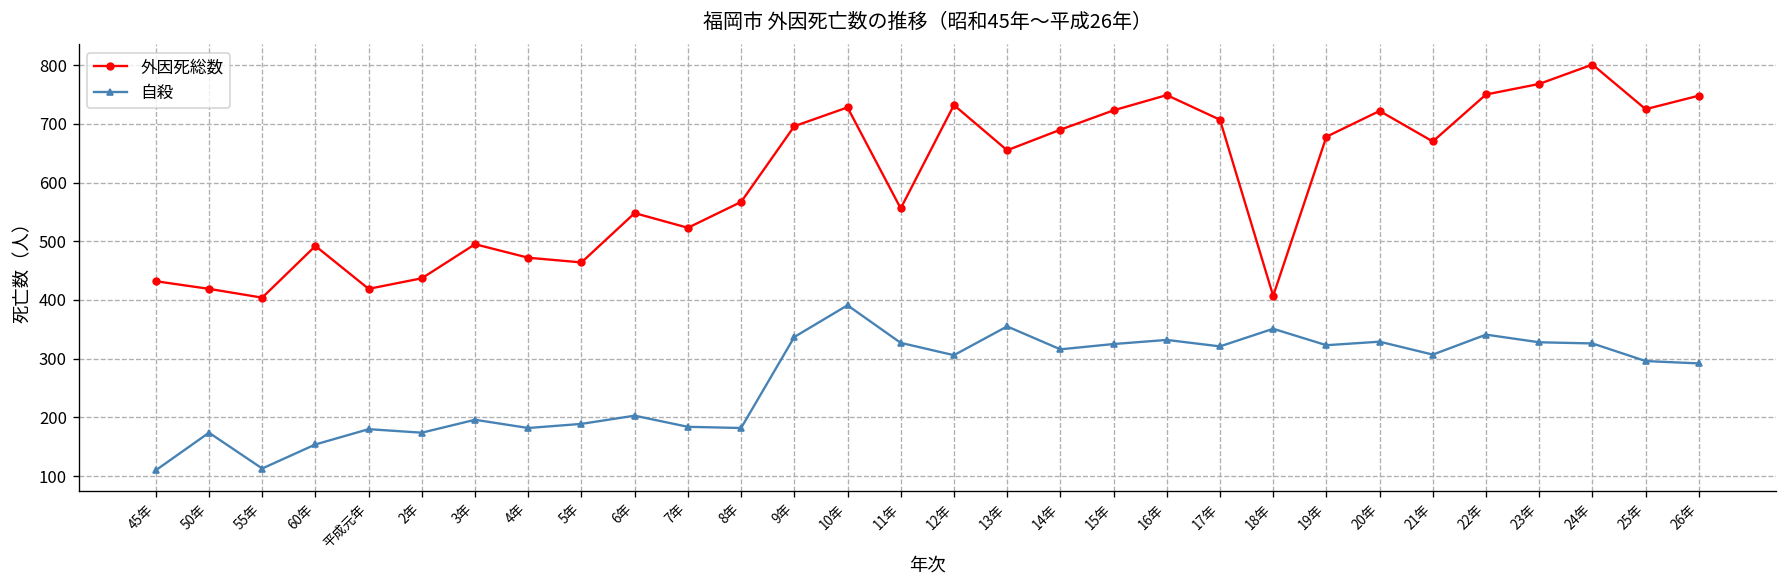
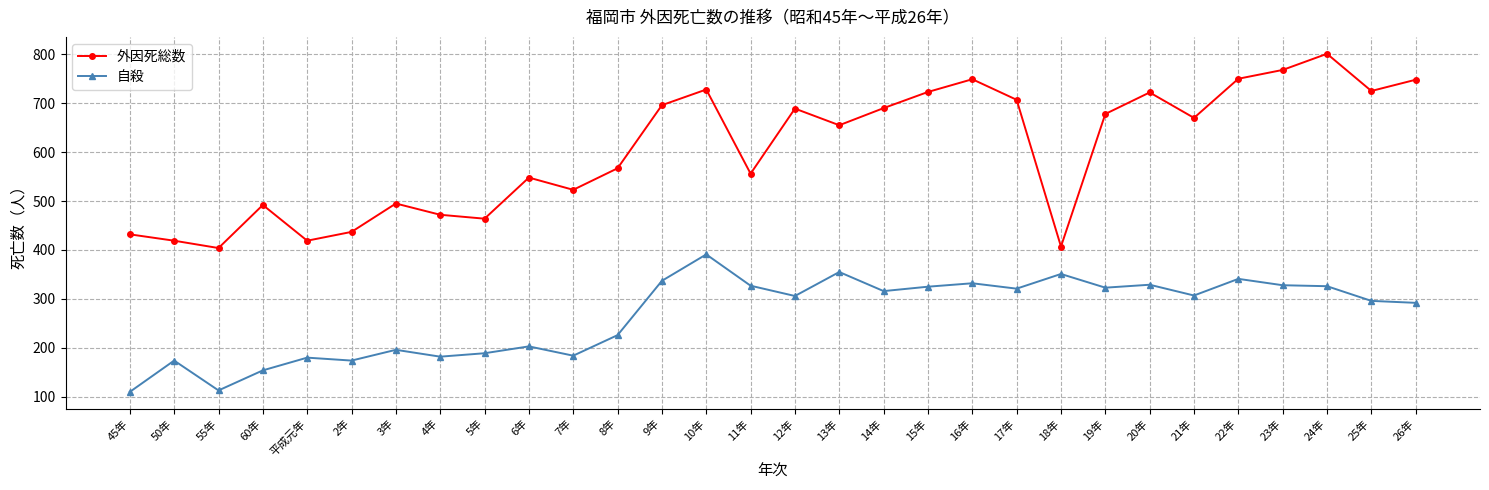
自殺, 8年: 180 -> 230
外因死総数, 12年: 730 -> 690
